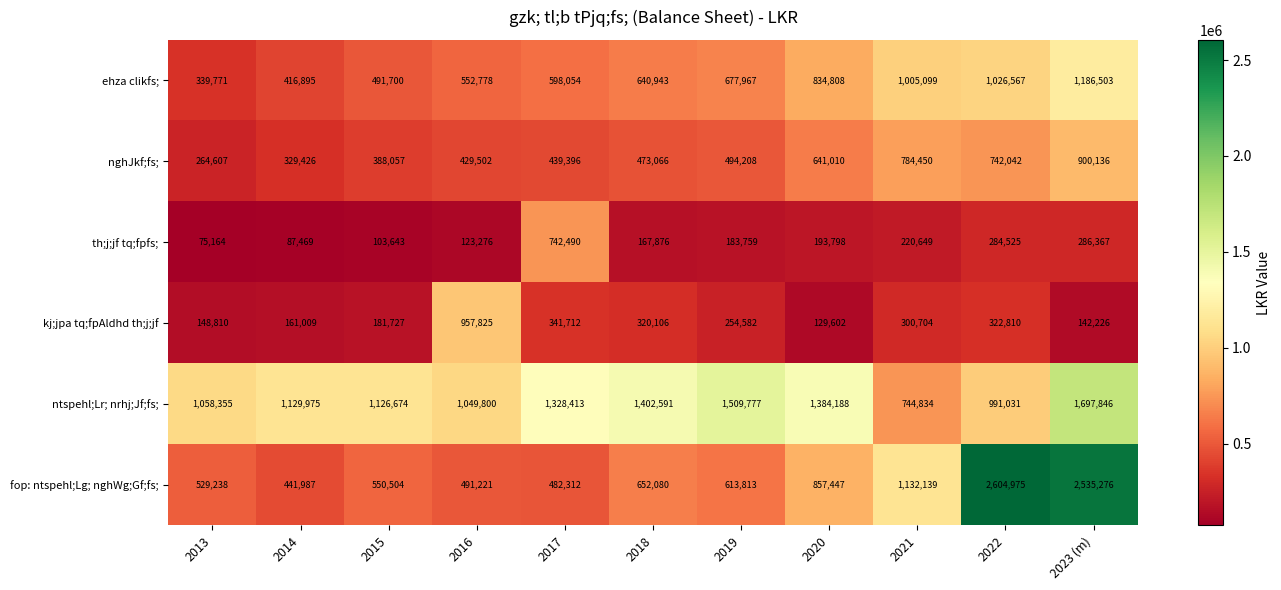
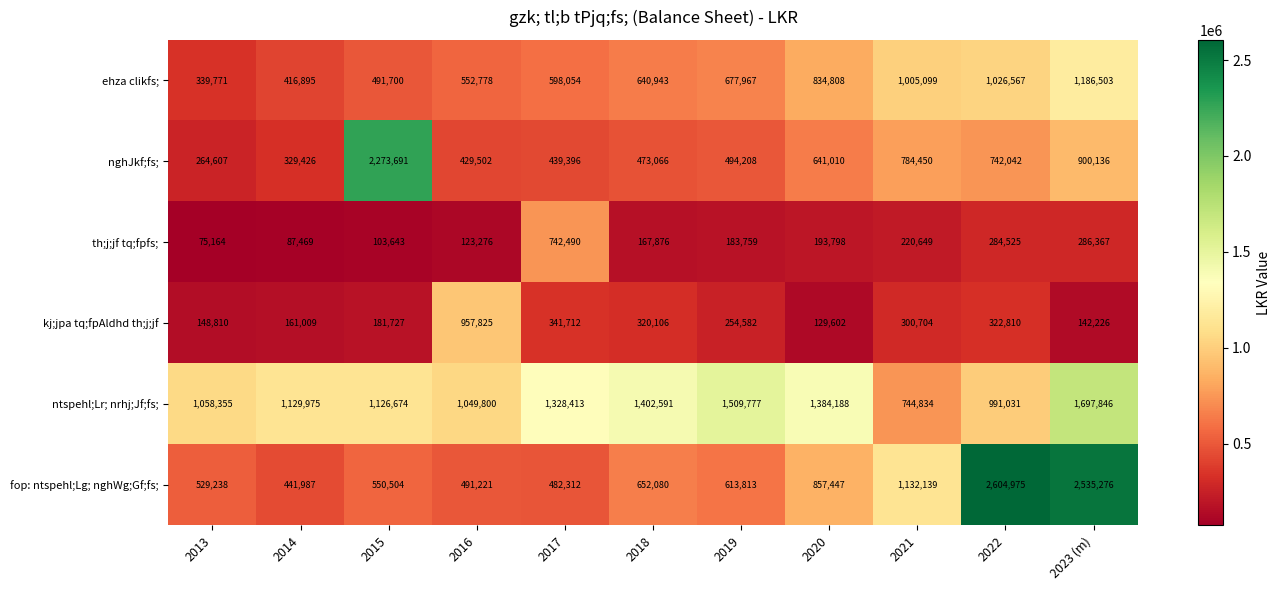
nghJkf;fs;, 2015: 388,057 -> 2,273,691
